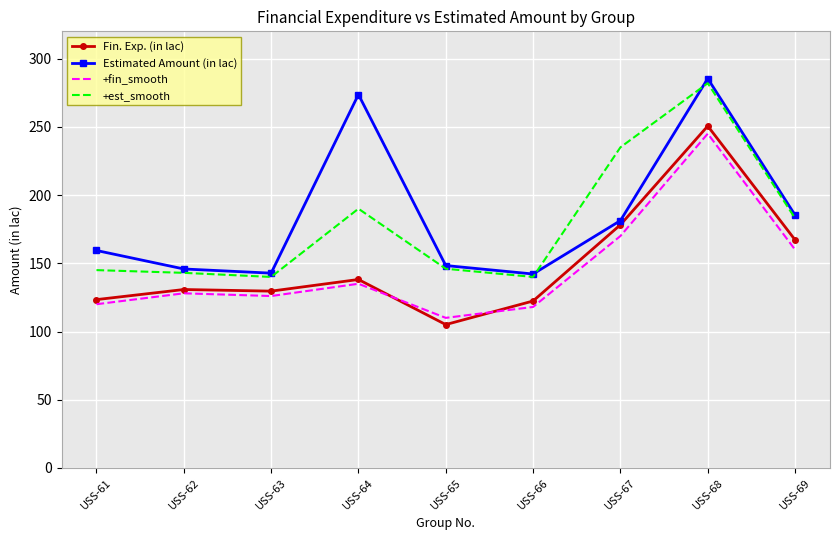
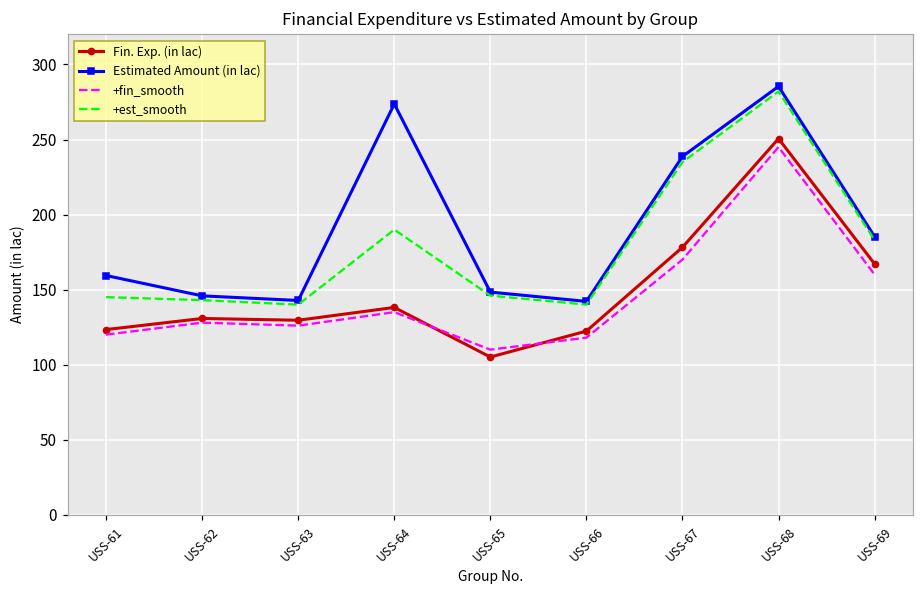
Estimated Amount (in lac), USS-67: 181 -> 239
